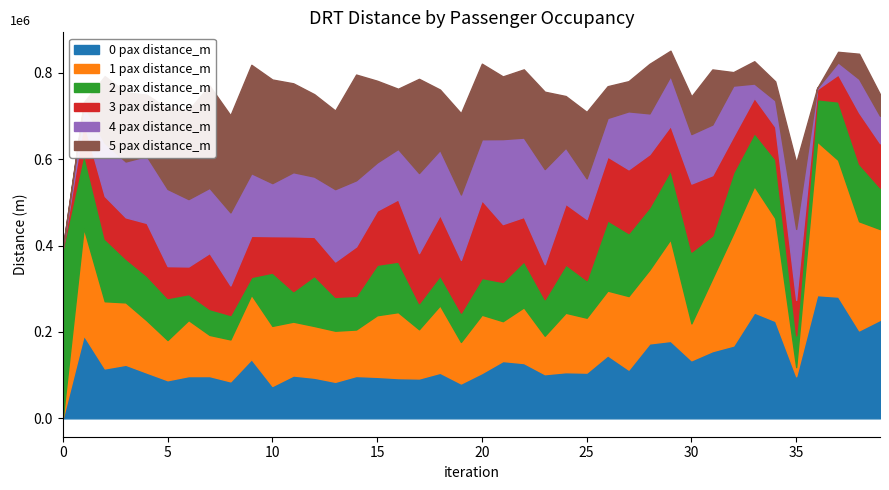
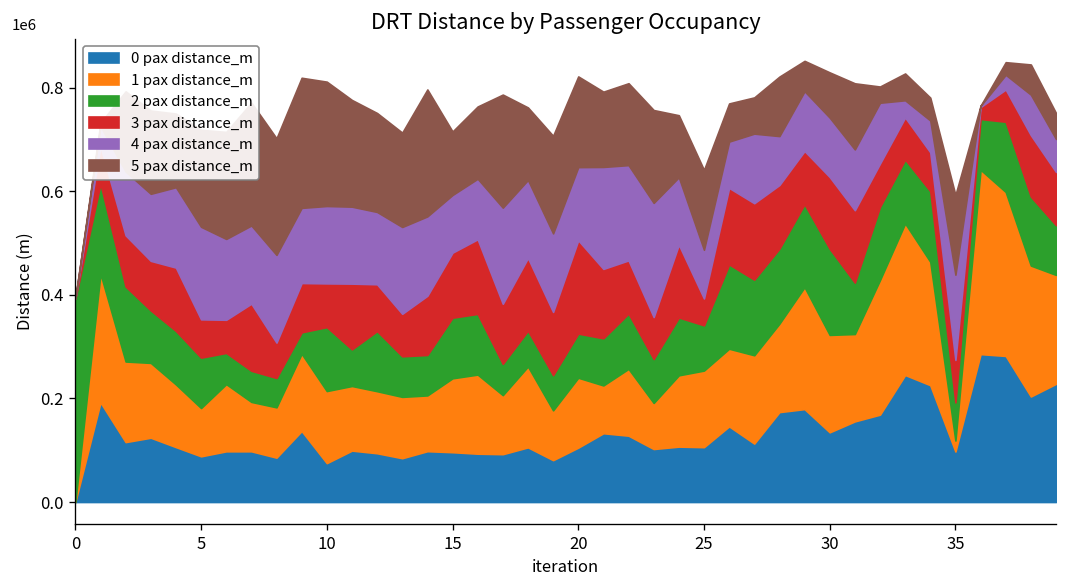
4 pax distance_m, 10: 0.12 -> 0.15
5 pax distance_m, 15: 0.19 -> 0.12
1 pax distance_m, 25: 0.13 -> 0.15
3 pax distance_m, 25: 0.14 -> 0.05
1 pax distance_m, 30: 0.09 -> 0.19
3 pax distance_m, 30: 0.16 -> 0.14
